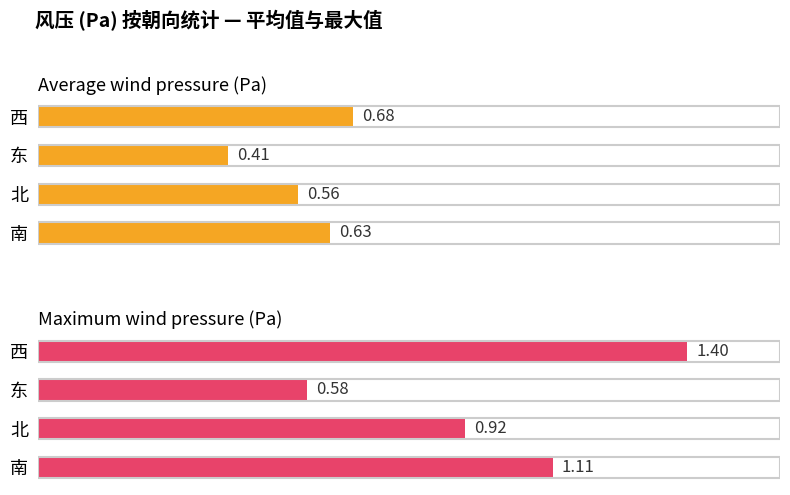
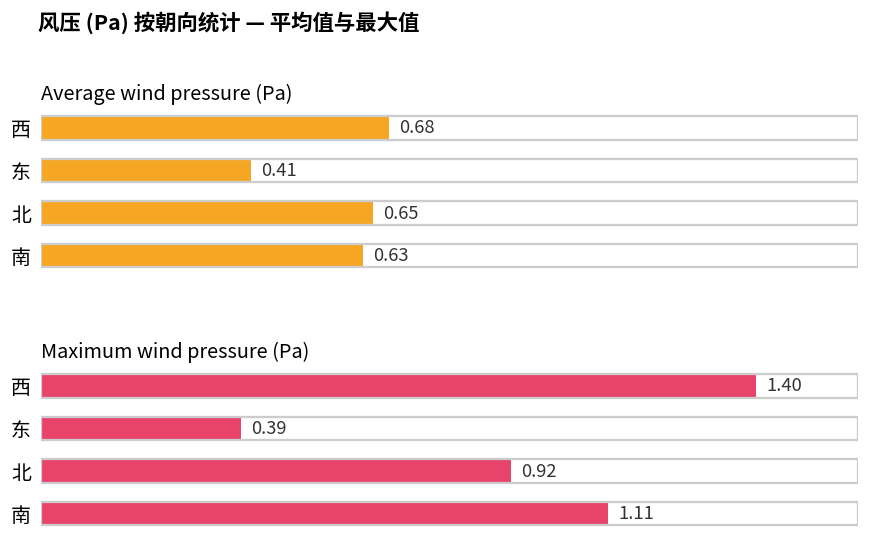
Average wind pressure (Pa), 北: 0.56 -> 0.65
Maximum wind pressure (Pa), 东: 0.58 -> 0.39
